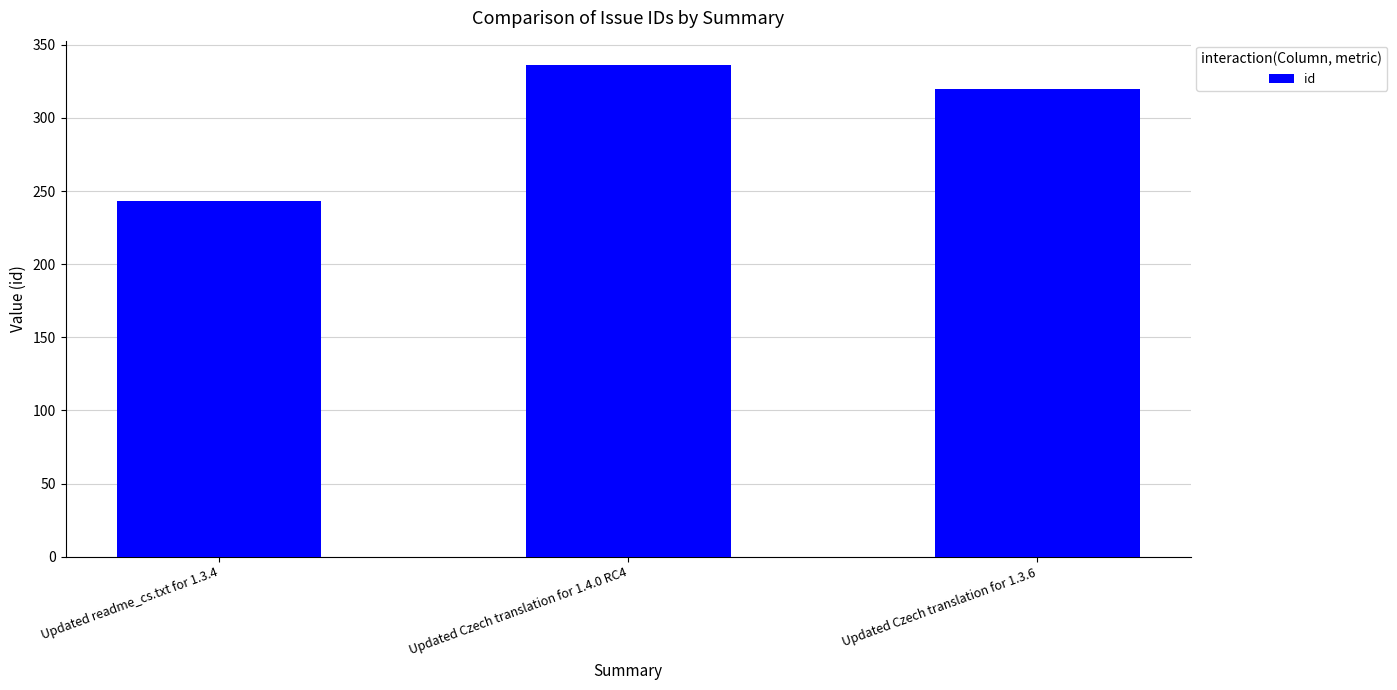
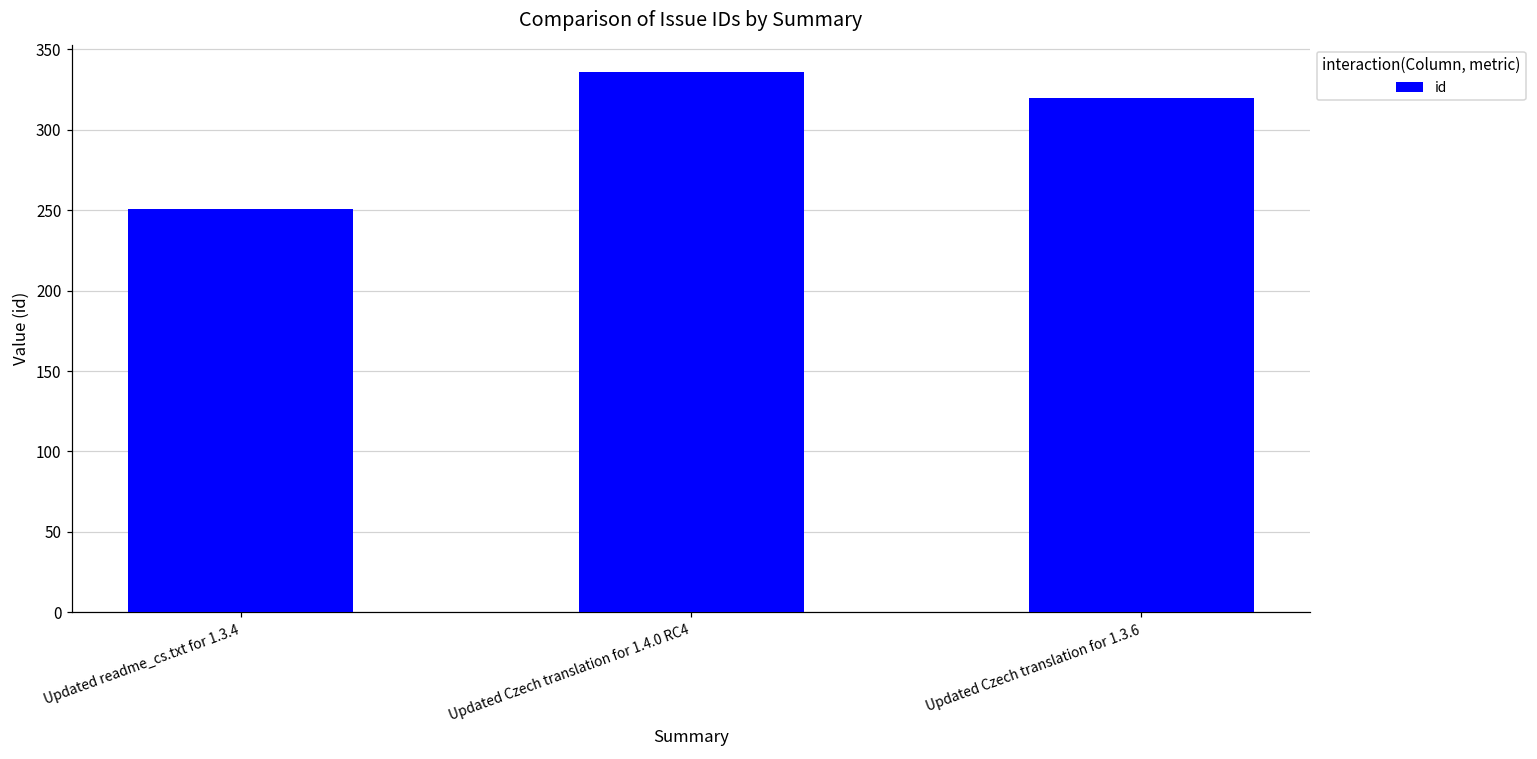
Updated readme_cs.txt for 1.3.4: 243 -> 251
